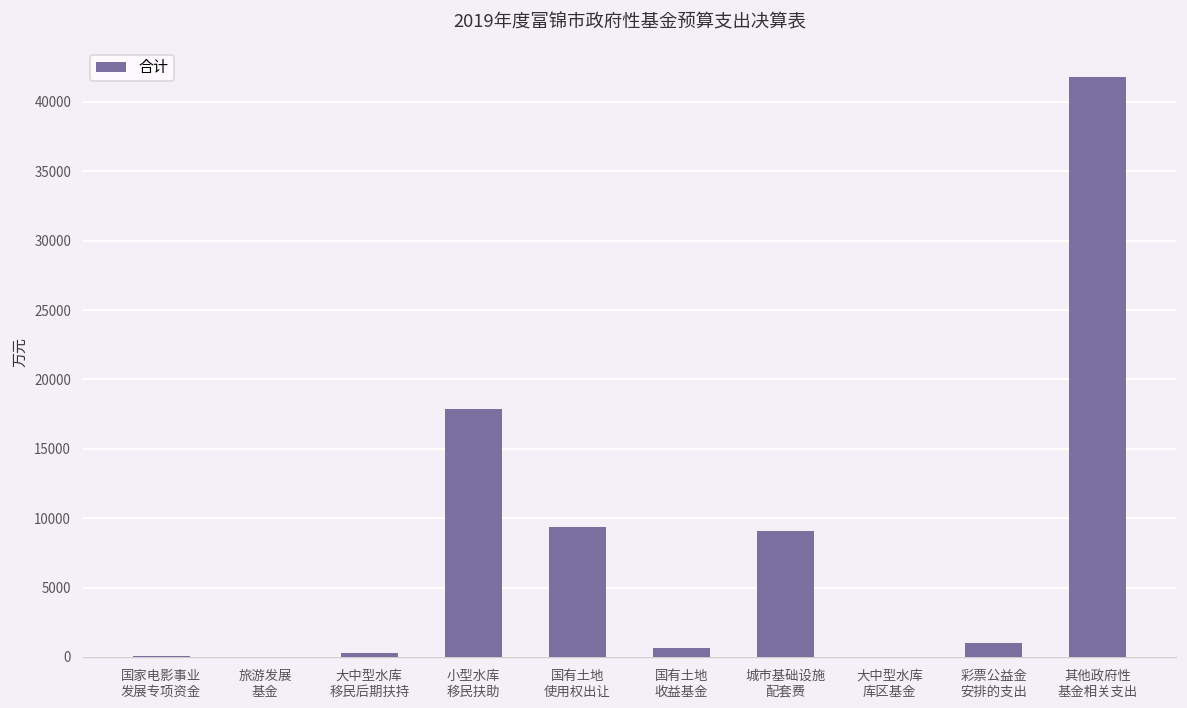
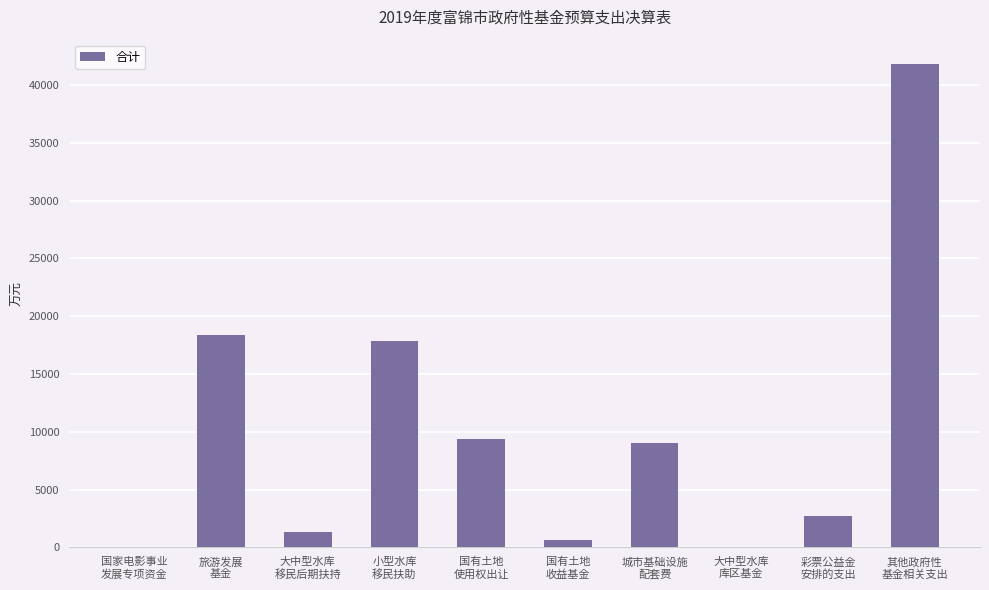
旅游发展 基金: 0 -> 18400
大中型水库 移民后期扶持: 300 -> 1400
彩票公益金 安排的支出: 1000 -> 2700
